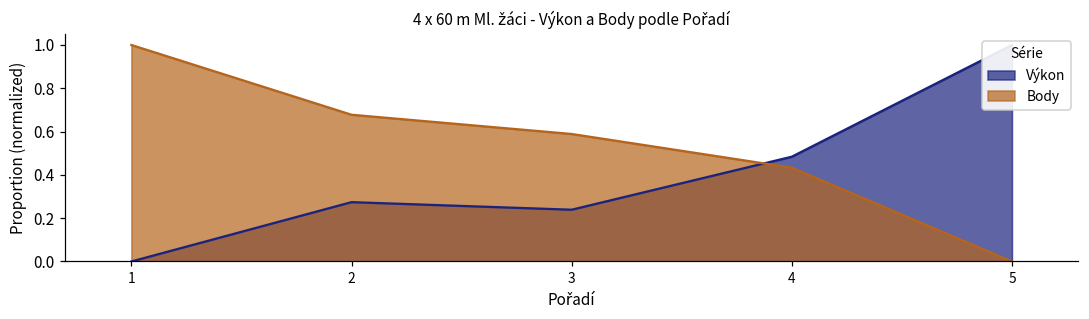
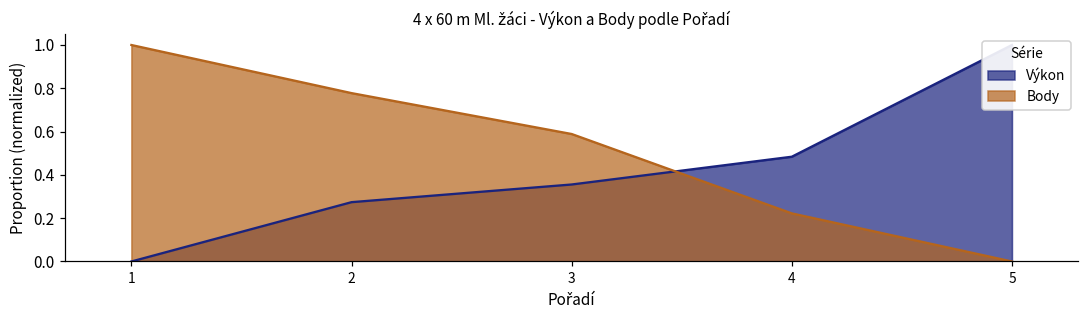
Body, 2: 0.68 -> 0.78
Výkon, 3: 0.24 -> 0.36
Body, 4: 0.43 -> 0.22
